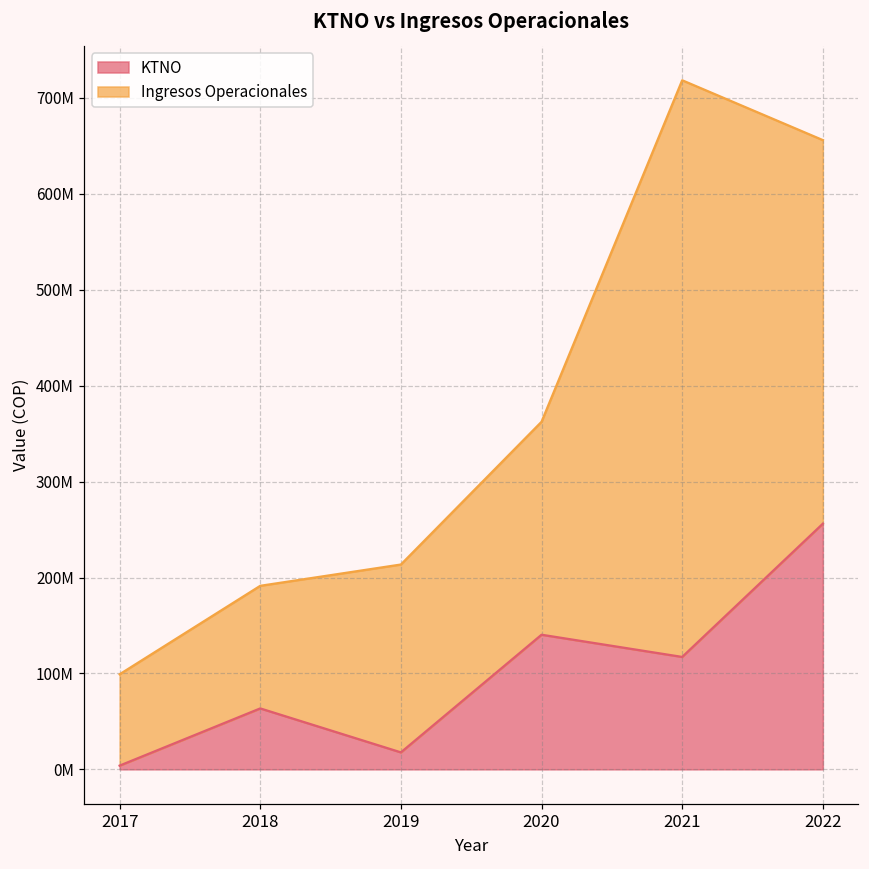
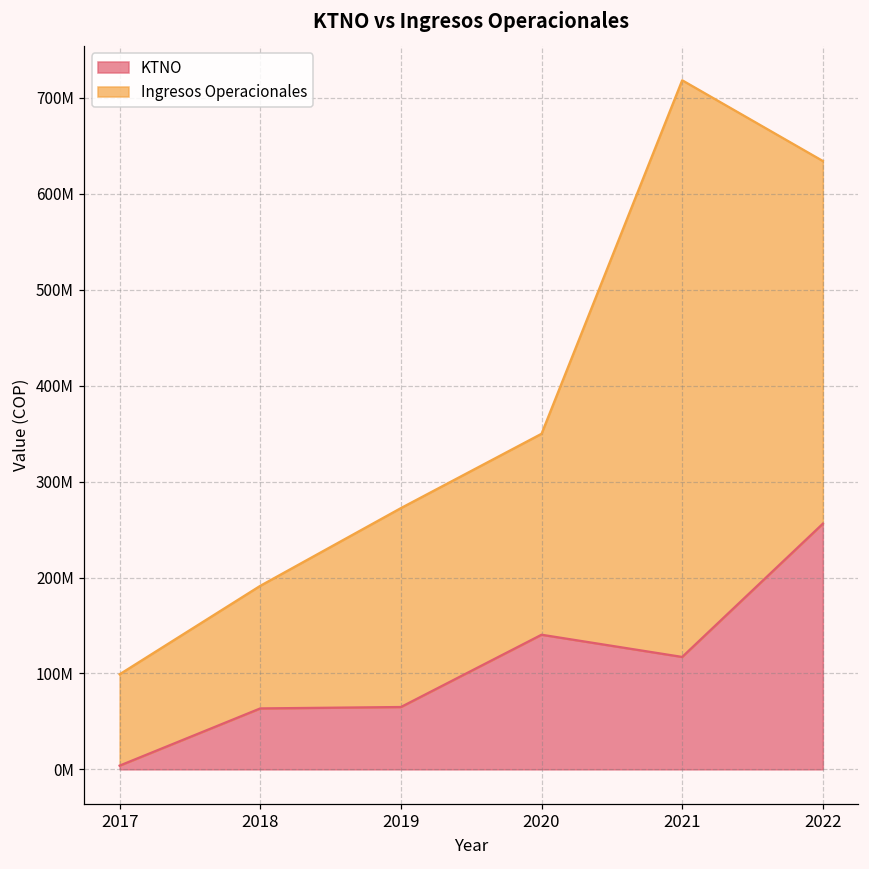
KTNO, 2019: 20000000 -> 60000000
Ingresos Operacionales, 2019: 200000000 -> 210000000
Ingresos Operacionales, 2020: 220000000 -> 210000000
Ingresos Operacionales, 2022: 400000000 -> 380000000
